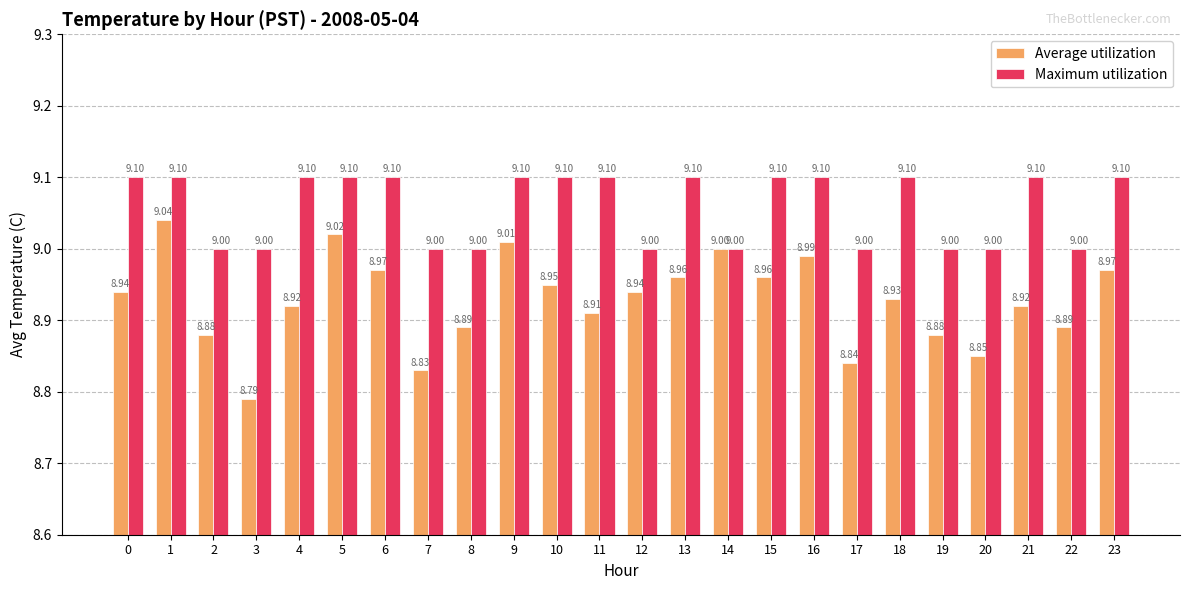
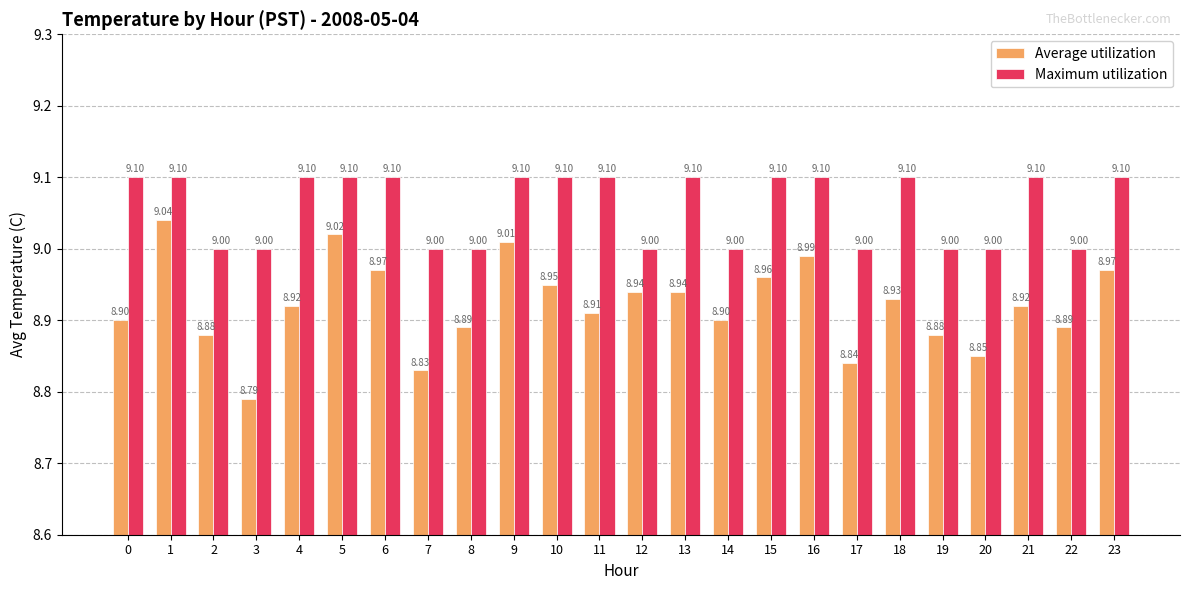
Average utilization, 0: 8.94 -> 8.90
Average utilization, 13: 8.96 -> 8.94
Average utilization, 14: 9.00 -> 8.90
